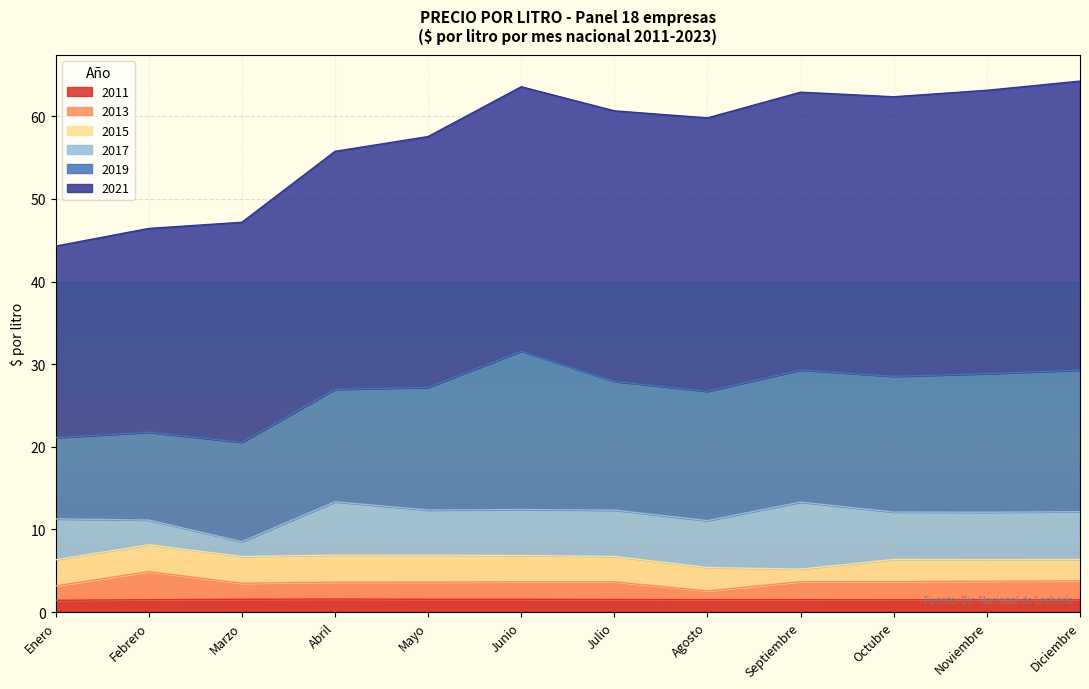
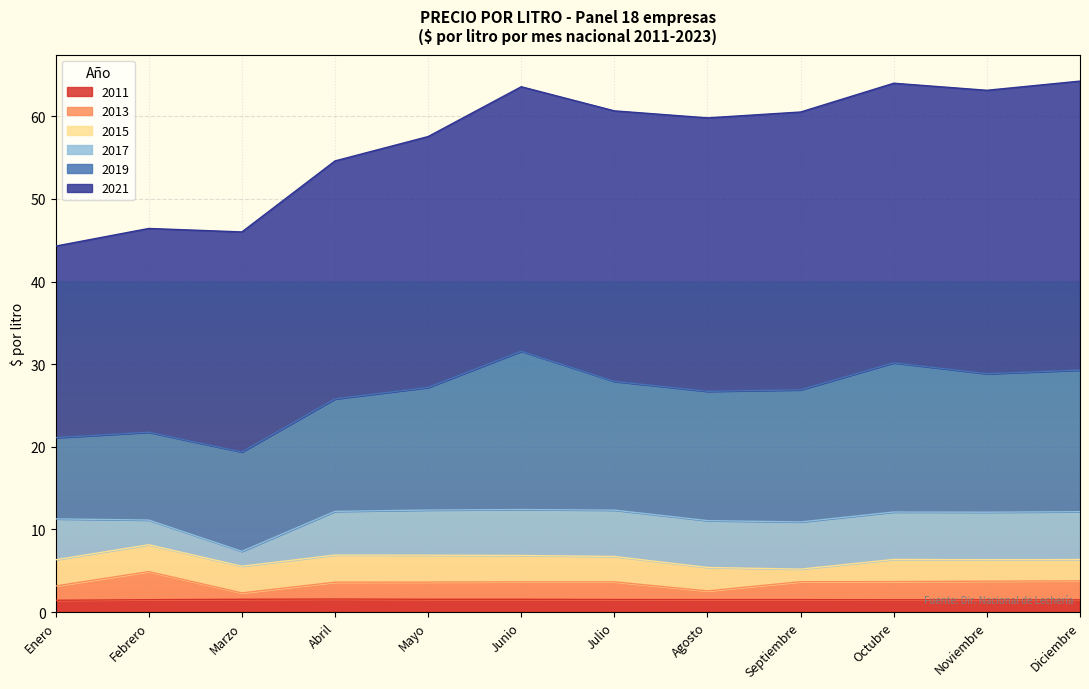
2013, Marzo: 2 -> 1
2017, Abril: 6 -> 5
2017, Septiembre: 8 -> 6
2019, Octubre: 16 -> 18
